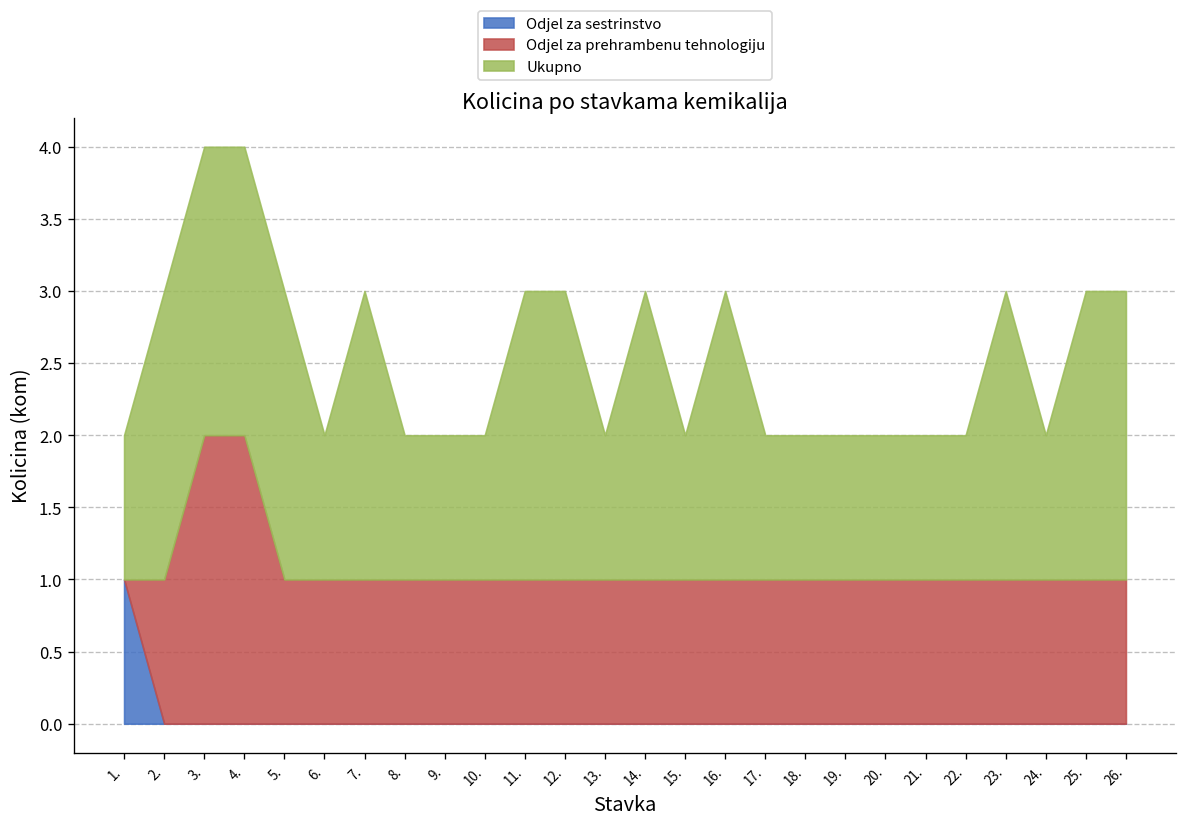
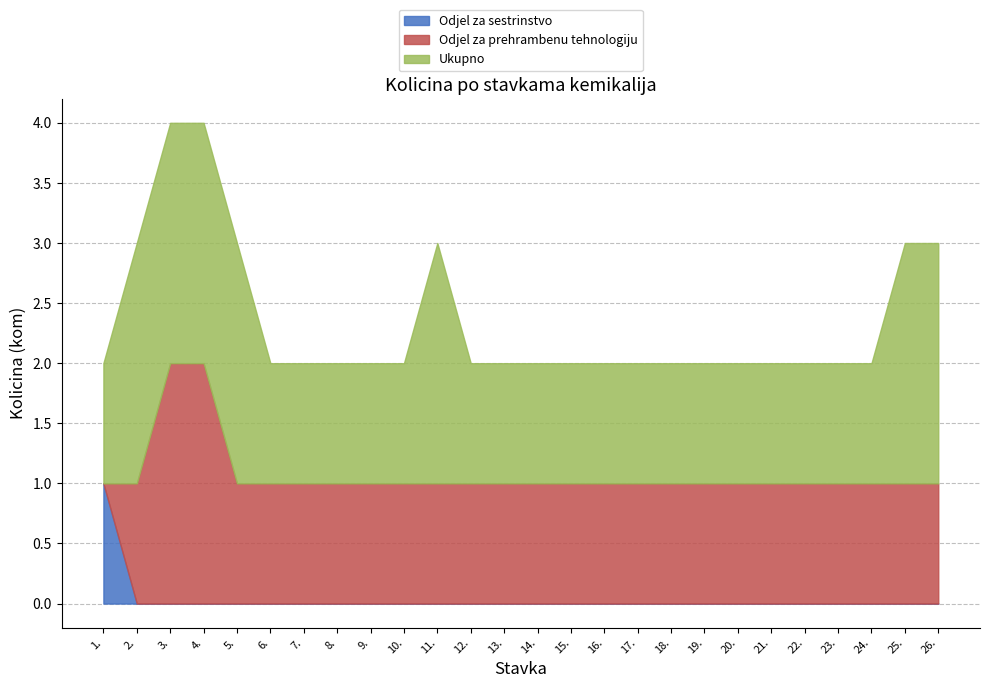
Ukupno, 7.: 2 -> 1
Ukupno, 12.: 2 -> 1
Ukupno, 14.: 2 -> 1
Ukupno, 16.: 2 -> 1
Ukupno, 23.: 2 -> 1
